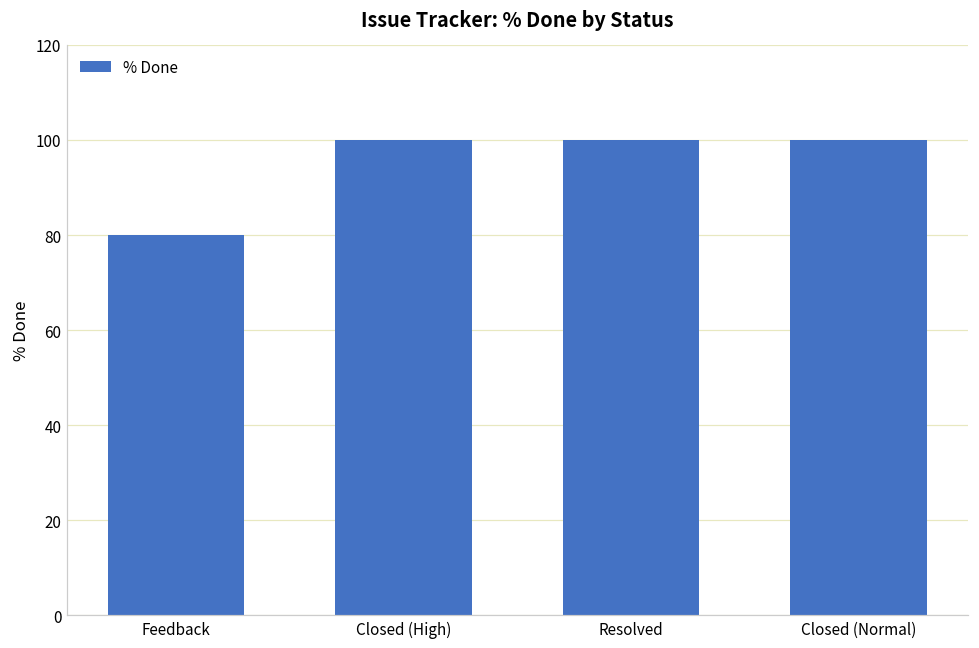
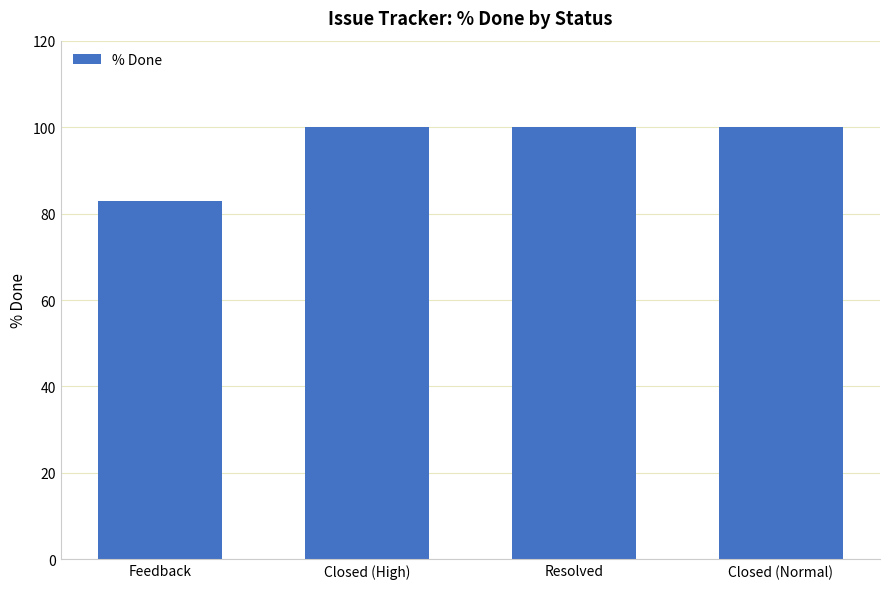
Feedback: 80 -> 83
